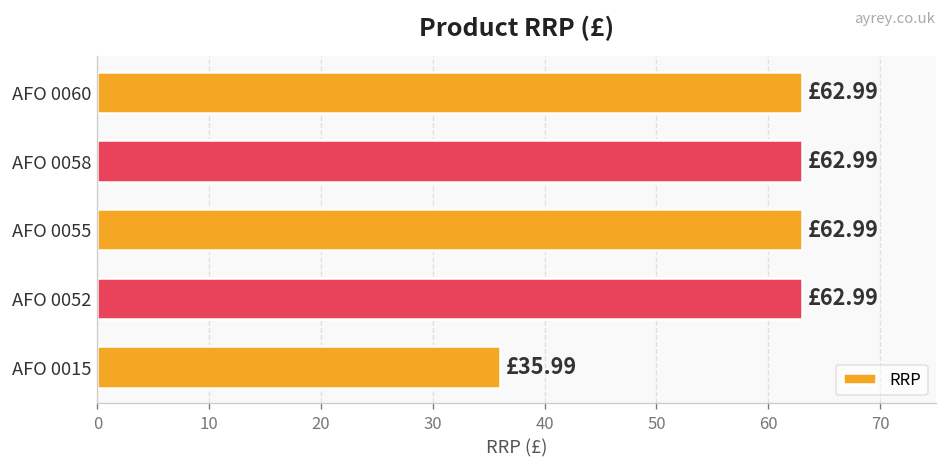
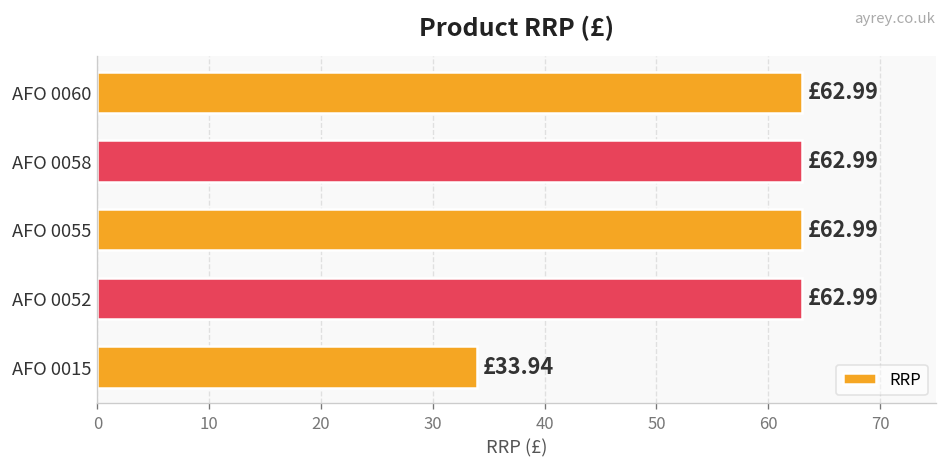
AFO 0015: £35.99 -> £33.94
